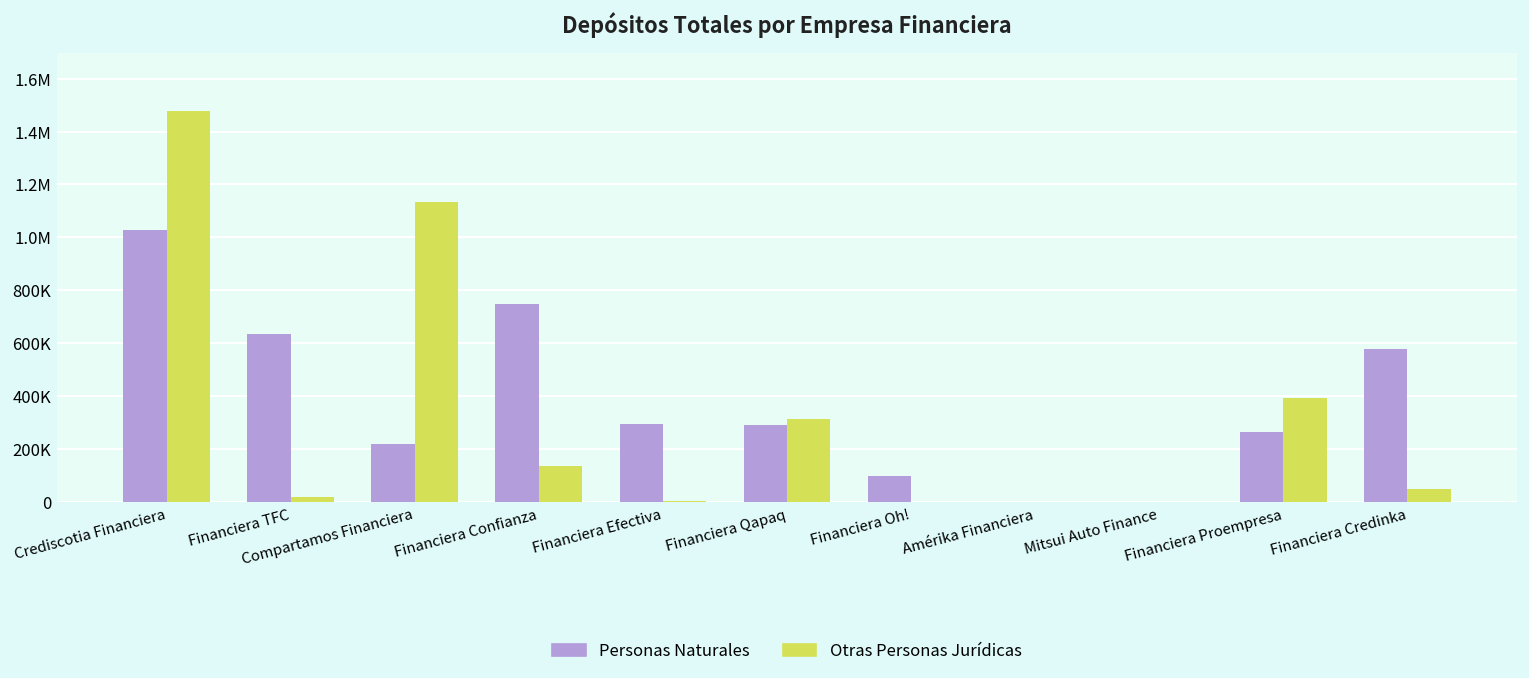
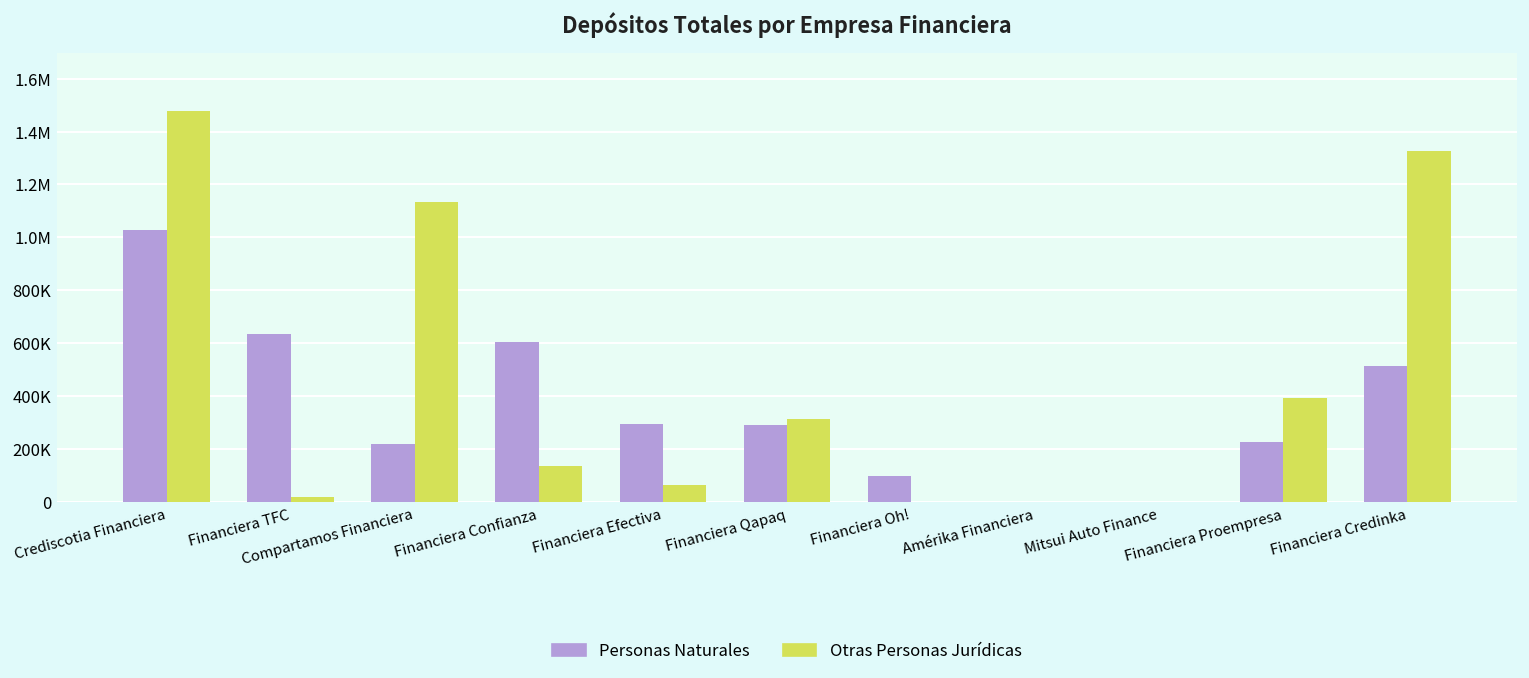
Personas Naturales, Financiera Confianza: 750000 -> 600000
Otras Personas Jurídicas, Financiera Efectiva: 0 -> 60000
Personas Naturales, Financiera Proempresa: 260000 -> 230000
Personas Naturales, Financiera Credinka: 580000 -> 510000
Otras Personas Jurídicas, Financiera Credinka: 50000 -> 1330000
